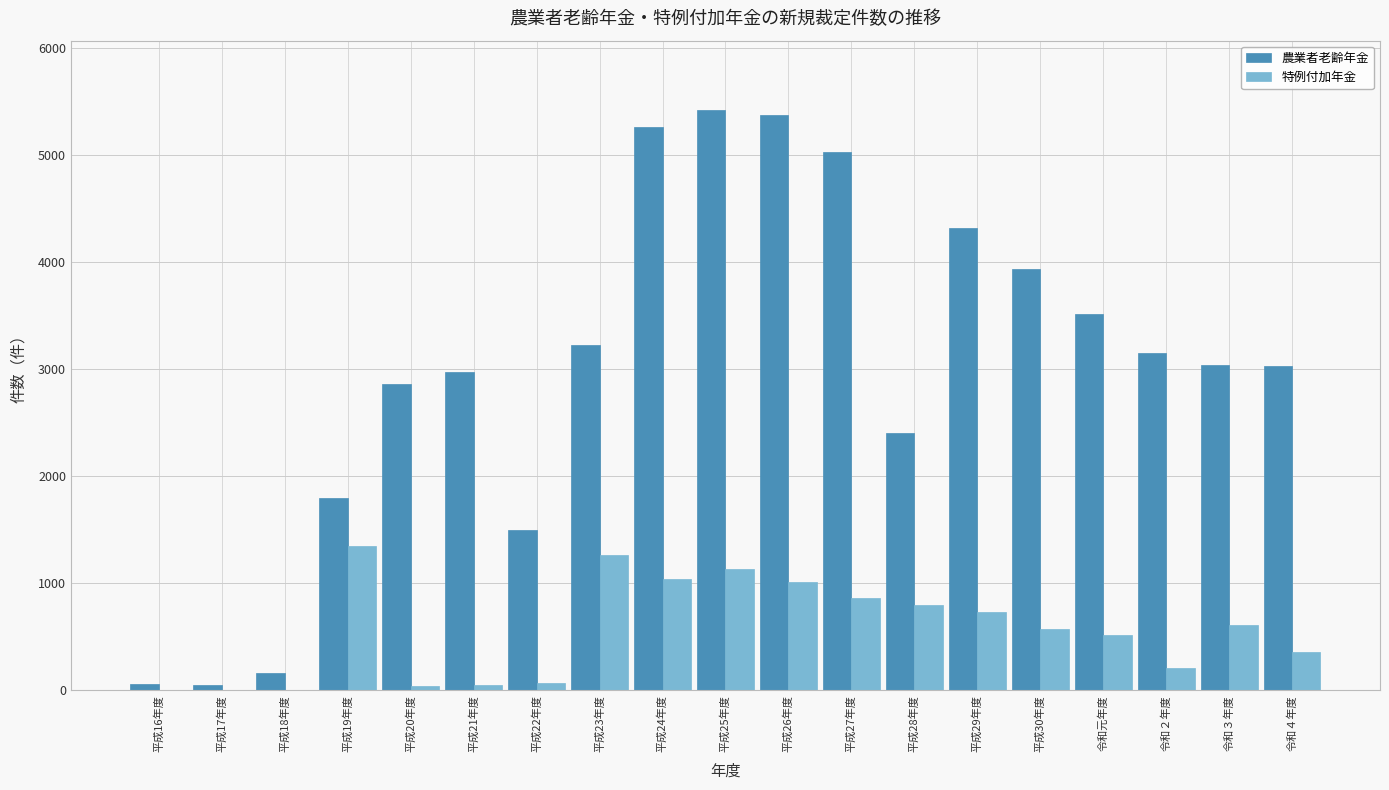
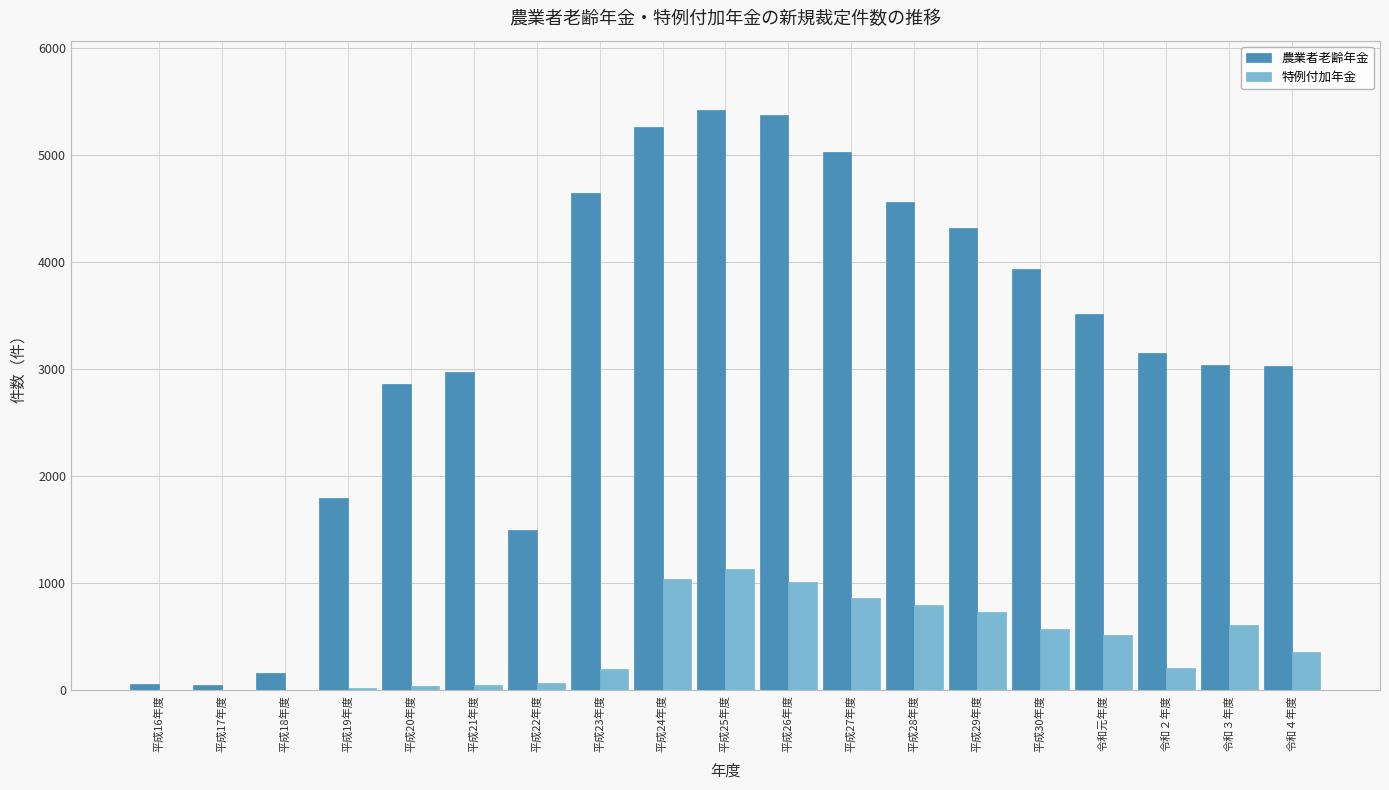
特例付加年金, 平成19年度: 1350 -> 20
農業者老齢年金, 平成23年度: 3220 -> 4650
特例付加年金, 平成23年度: 1260 -> 190
農業者老齢年金, 平成28年度: 2400 -> 4560
